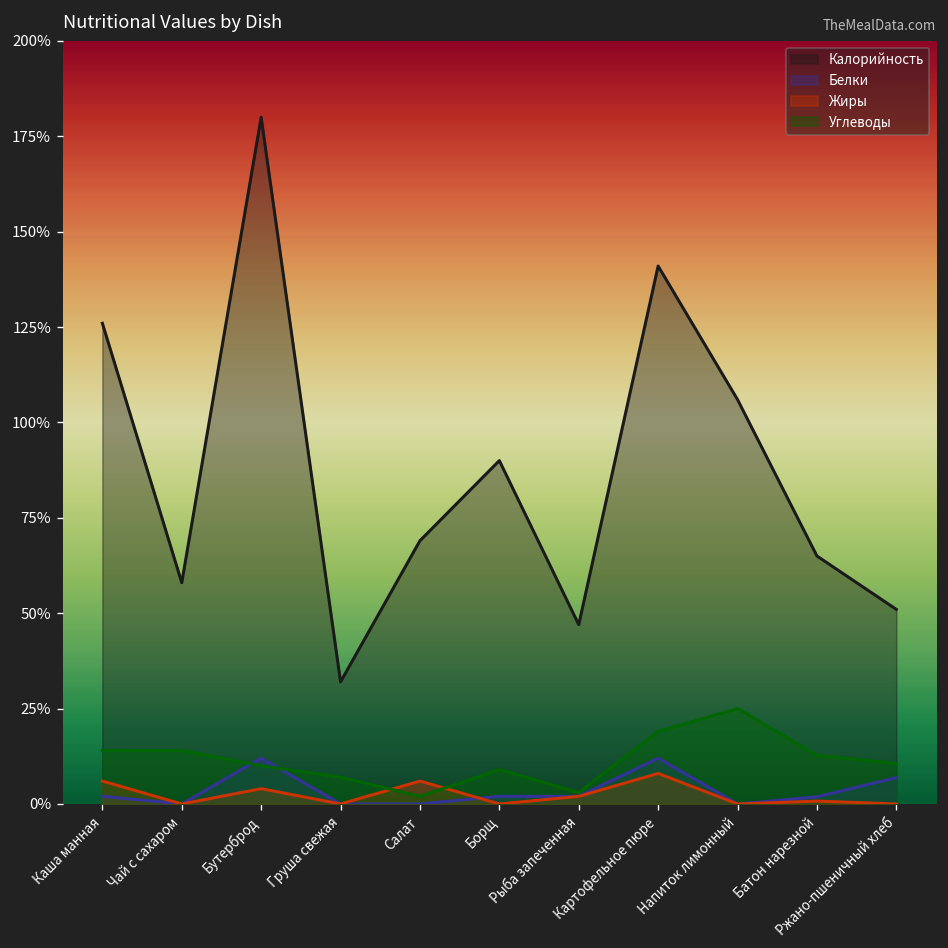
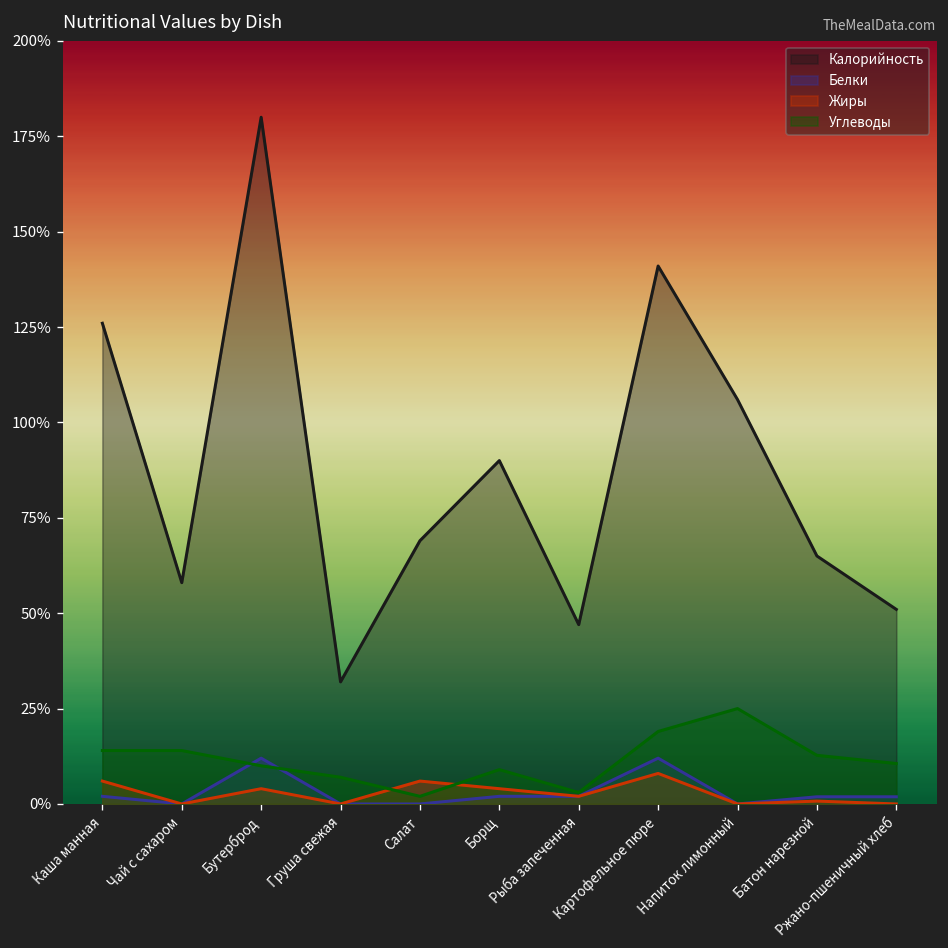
Жиры, Борщ: 0% -> 4%
Белки, Ржано-пшеничный хлеб: 7% -> 2%
